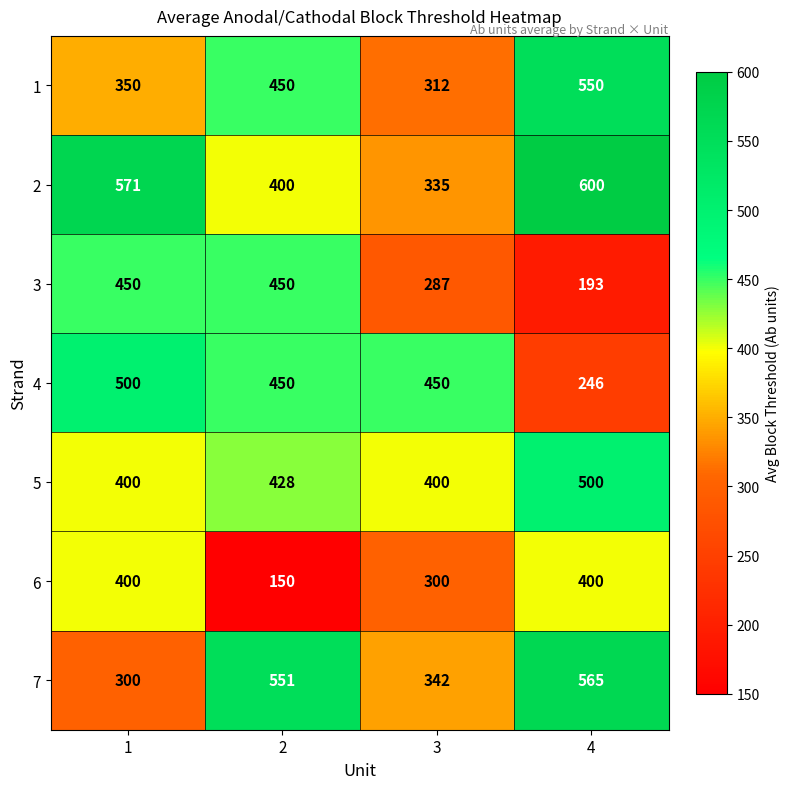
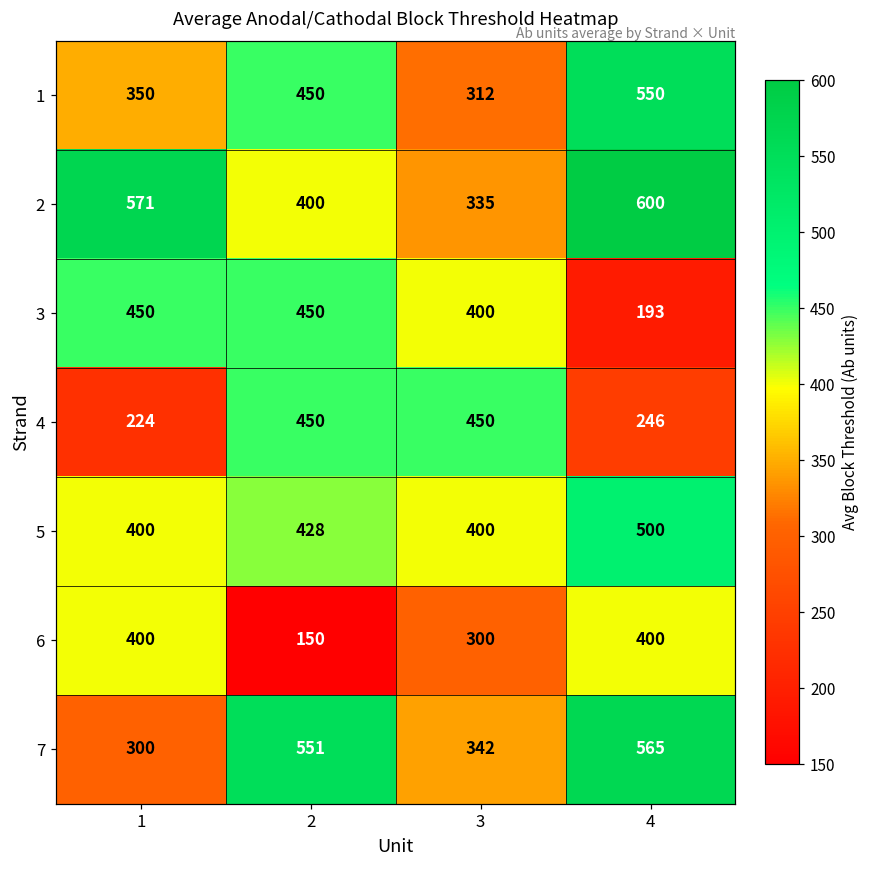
3, 3: 287 -> 400
4, 1: 500 -> 224
